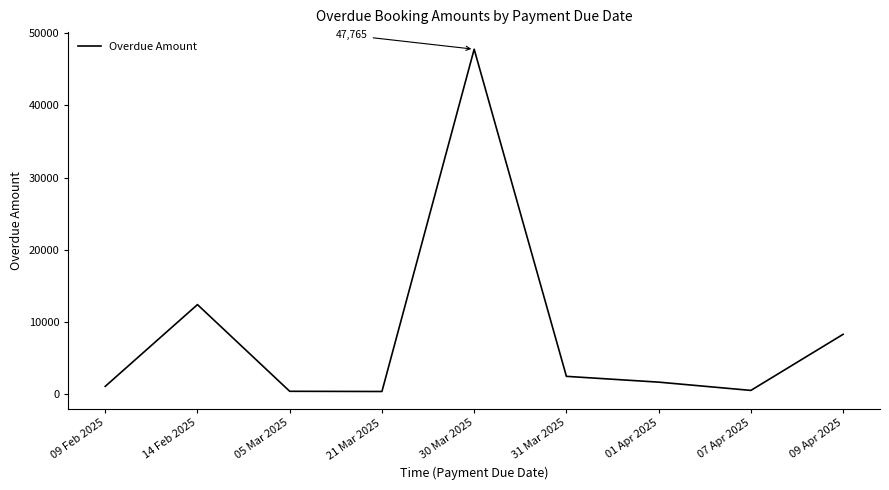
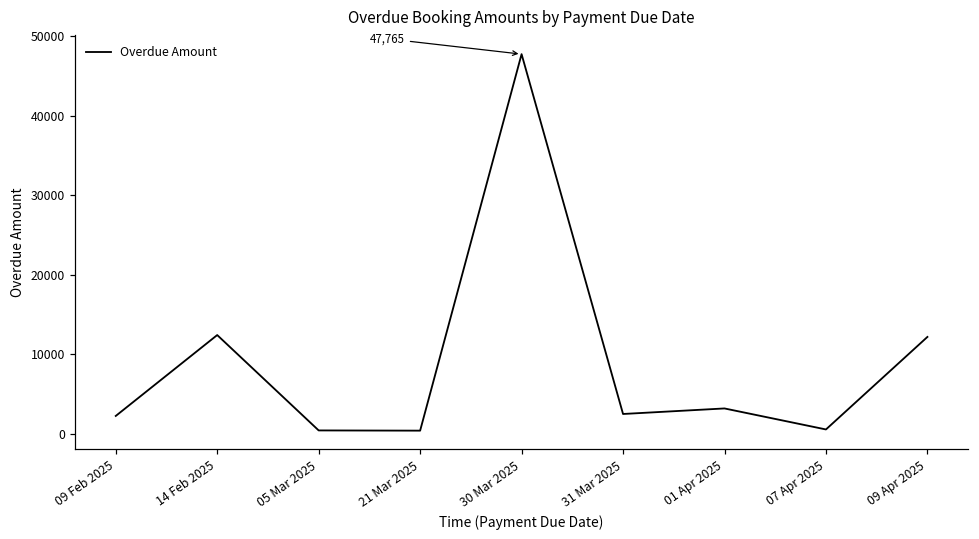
09 Feb 2025: 1000 -> 2000
01 Apr 2025: 2000 -> 3000
09 Apr 2025: 8000 -> 12000
